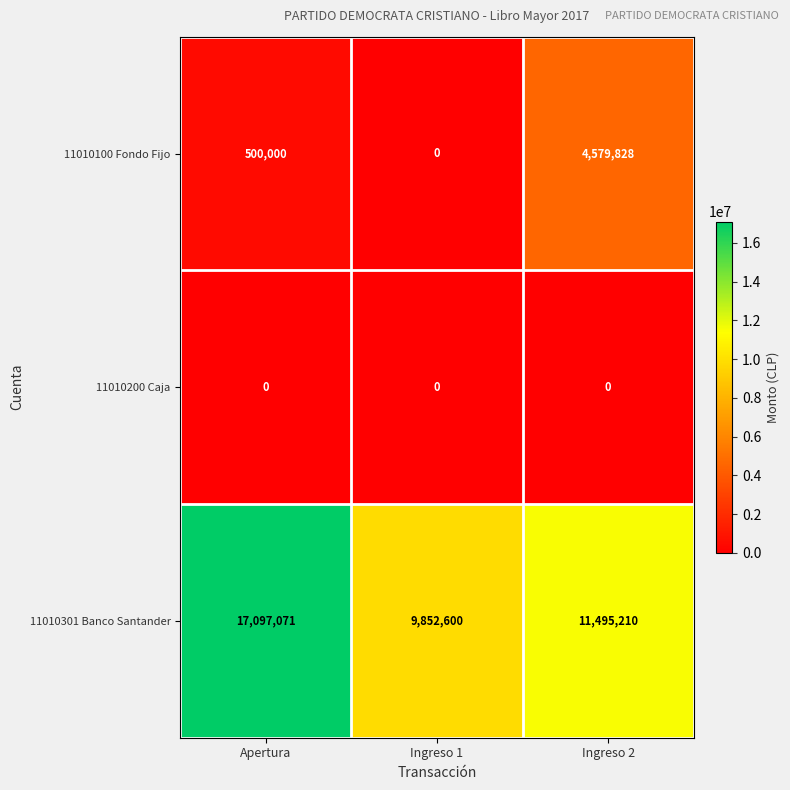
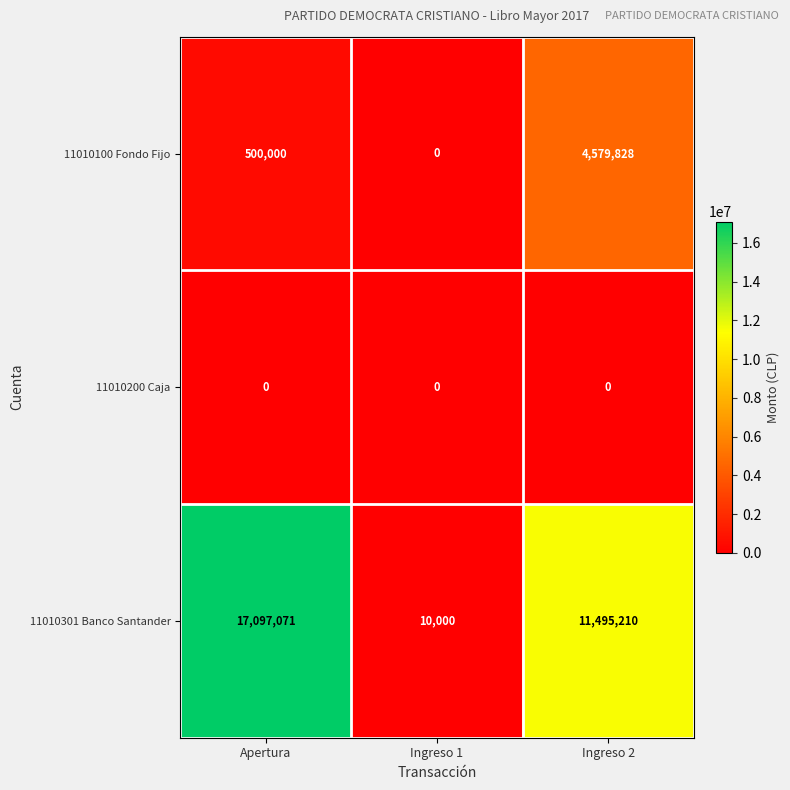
11010301 Banco Santander, Ingreso 1: 9,852,600 -> 10,000
